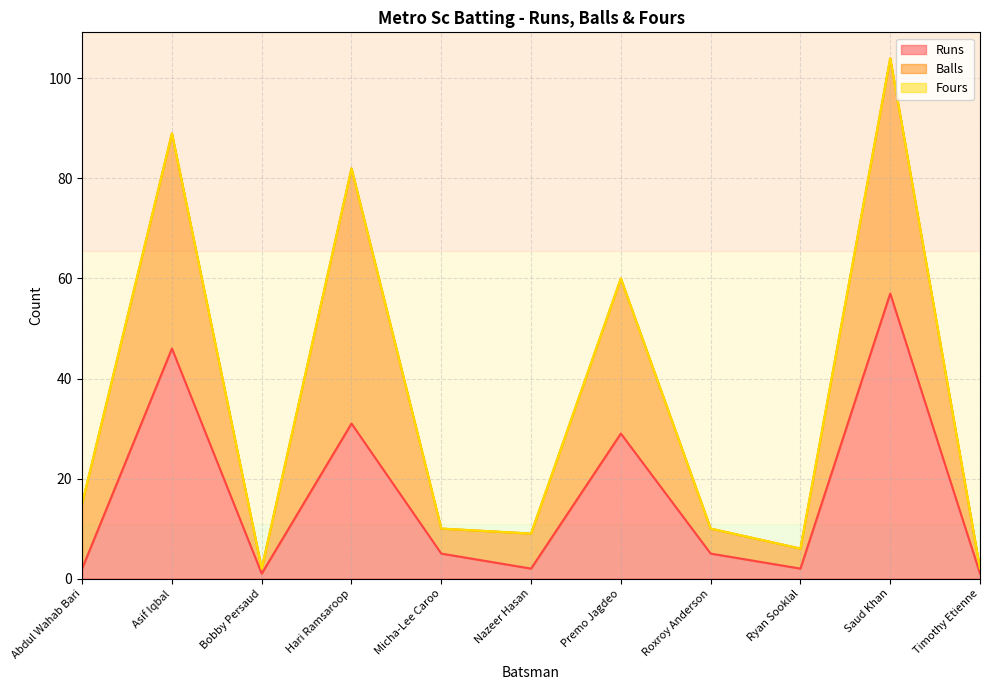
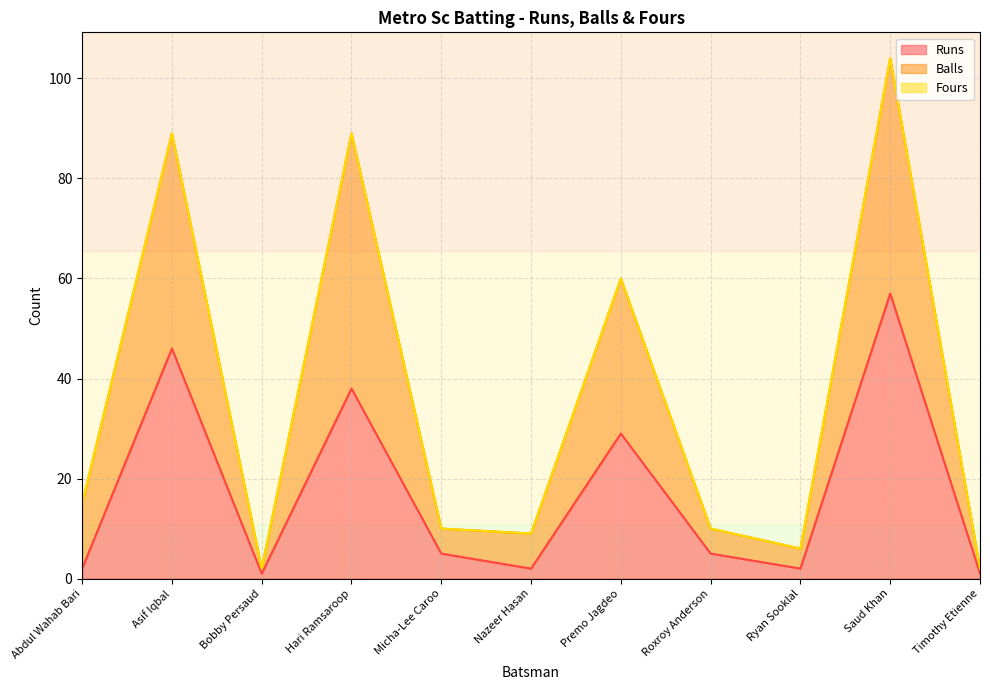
Runs, Hari Ramsaroop: 31 -> 38
